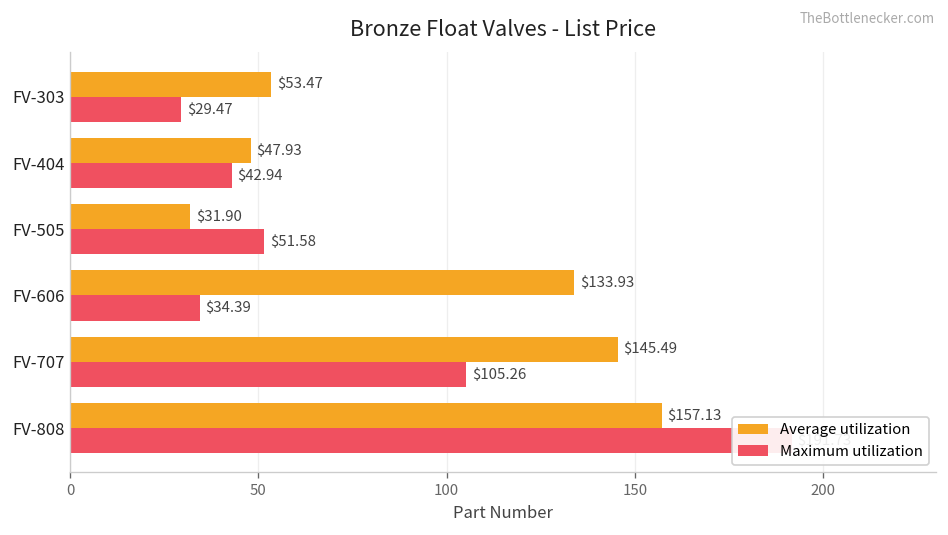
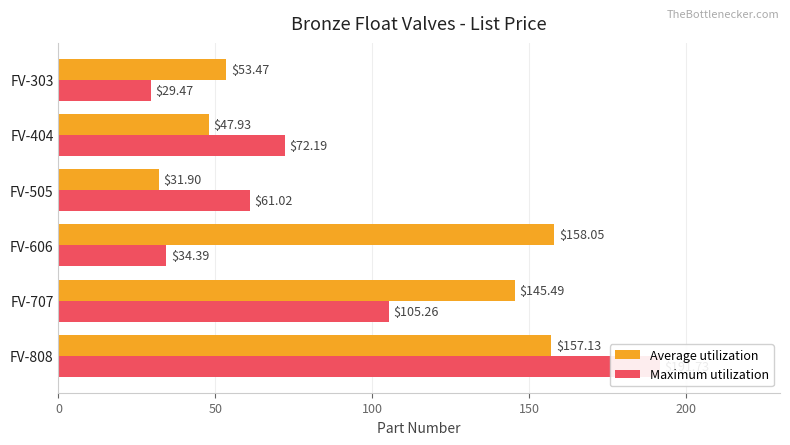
Maximum utilization, FV-404: $42.94 -> $72.19
Maximum utilization, FV-505: $51.58 -> $61.02
Average utilization, FV-606: $133.93 -> $158.05
